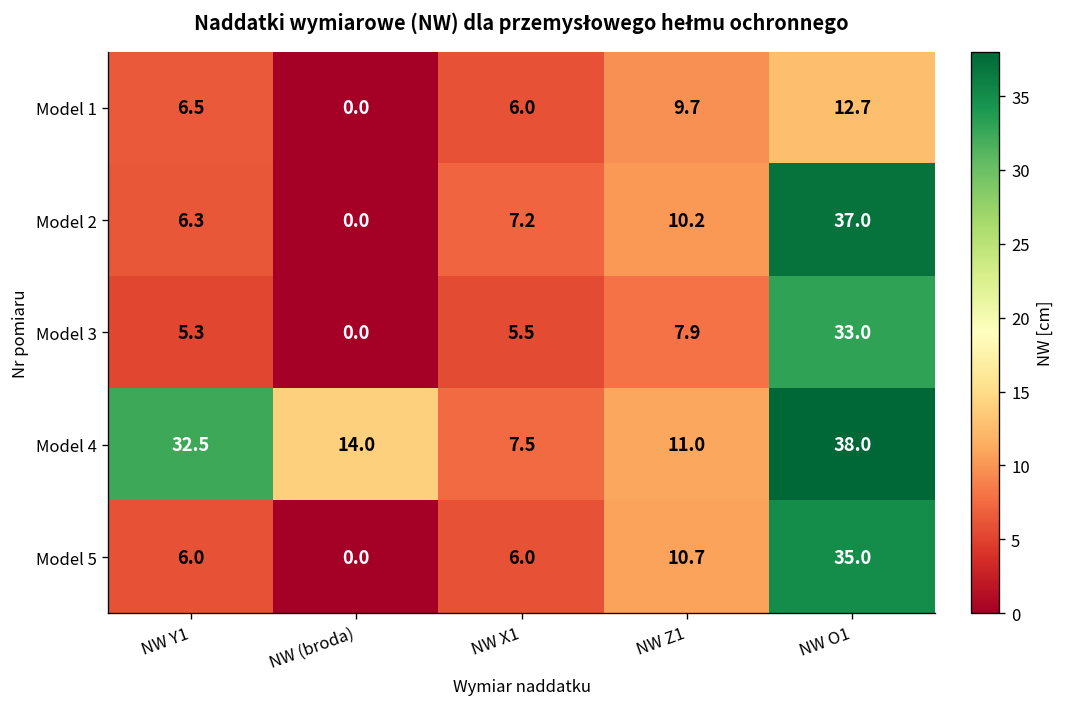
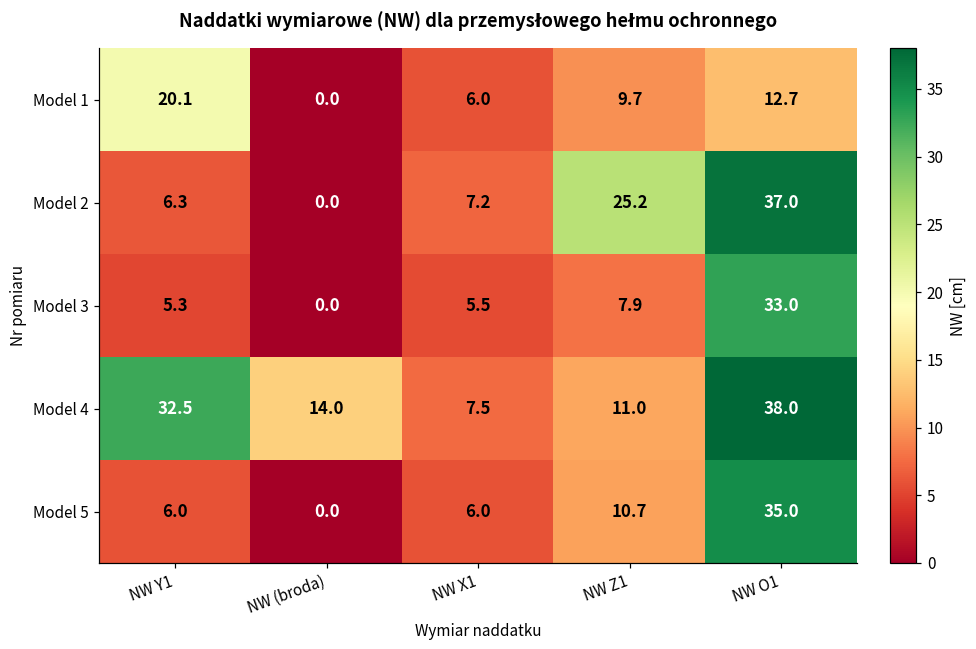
Model 1, NW Y1: 6.5 -> 20.1
Model 2, NW Z1: 10.2 -> 25.2
